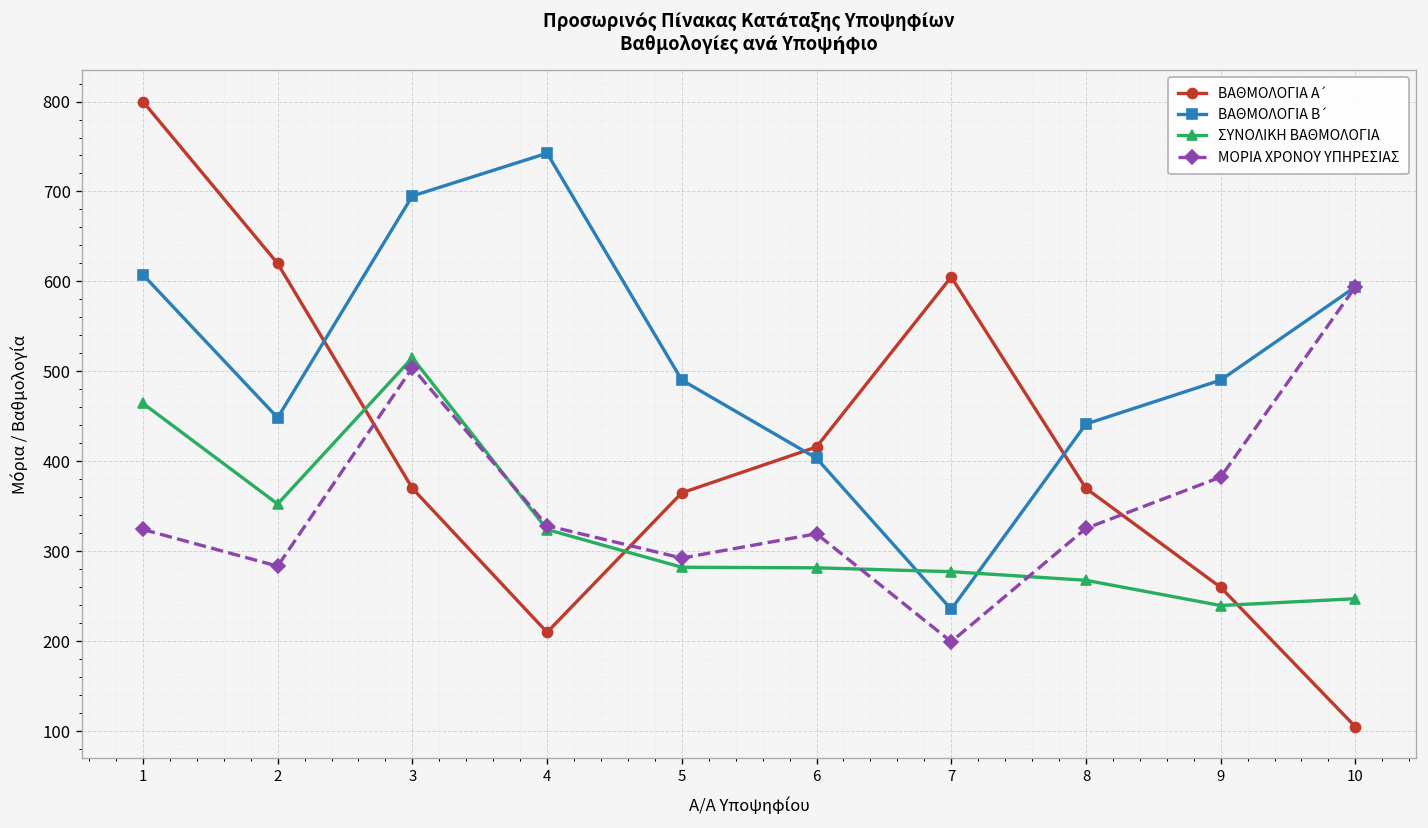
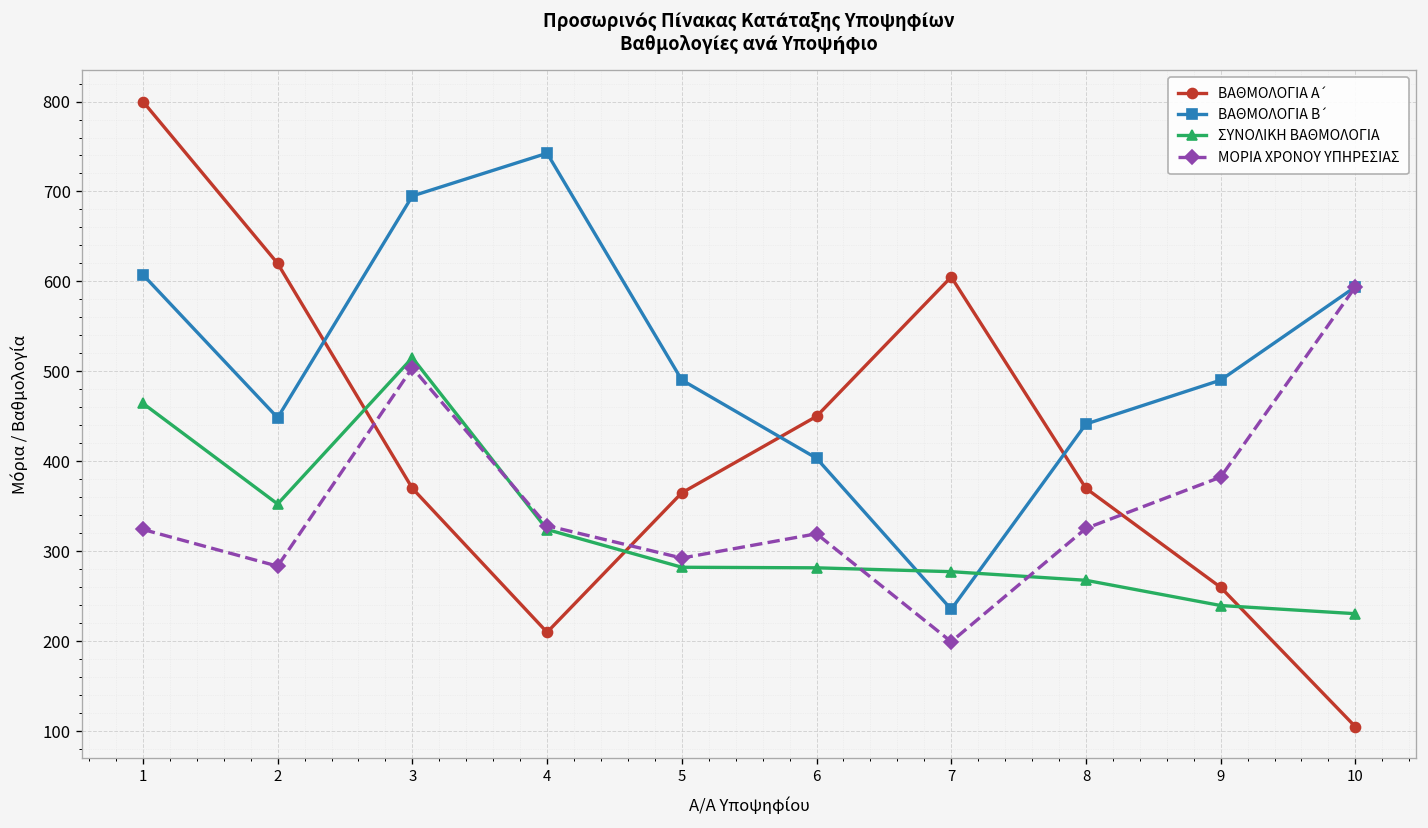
ΒΑΘΜΟΛΟΓΙΑ Α΄, 6: 420 -> 450
ΣΥΝΟΛΙΚΗ ΒΑΘΜΟΛΟΓΙΑ, 10: 250 -> 230
